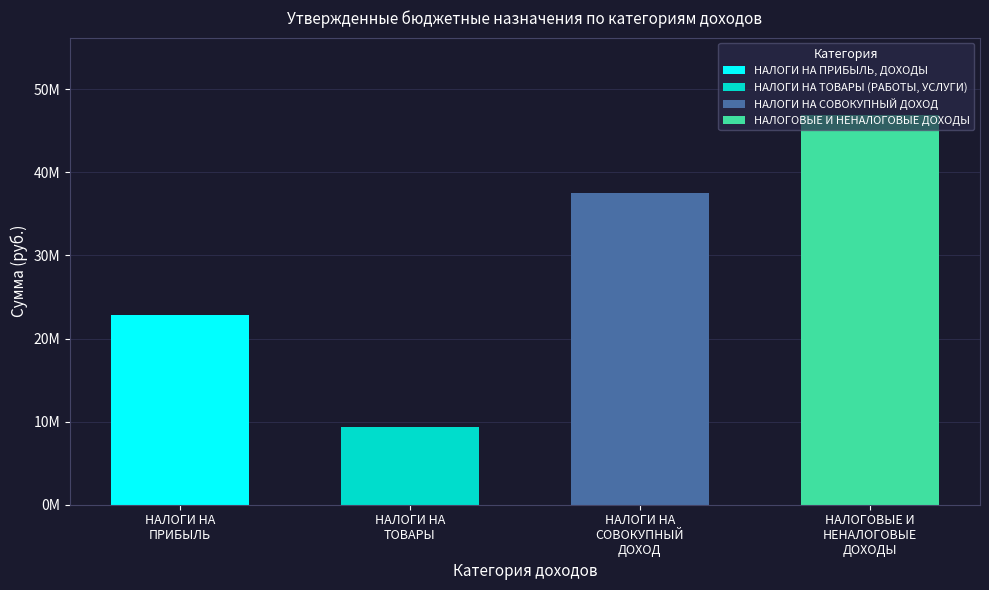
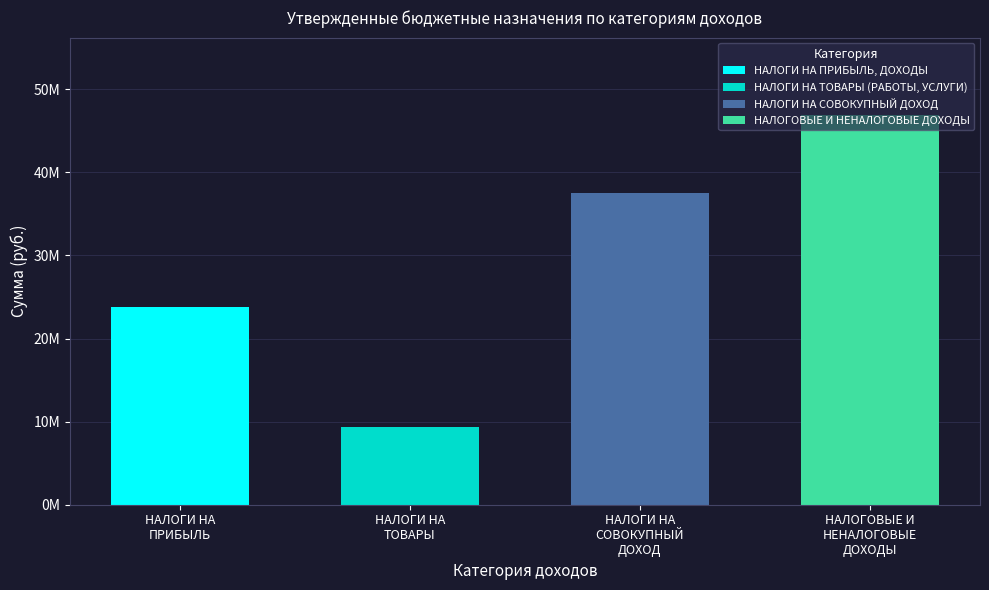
НАЛОГИ НА ПРИБЫЛЬ: 23000000 -> 24000000
